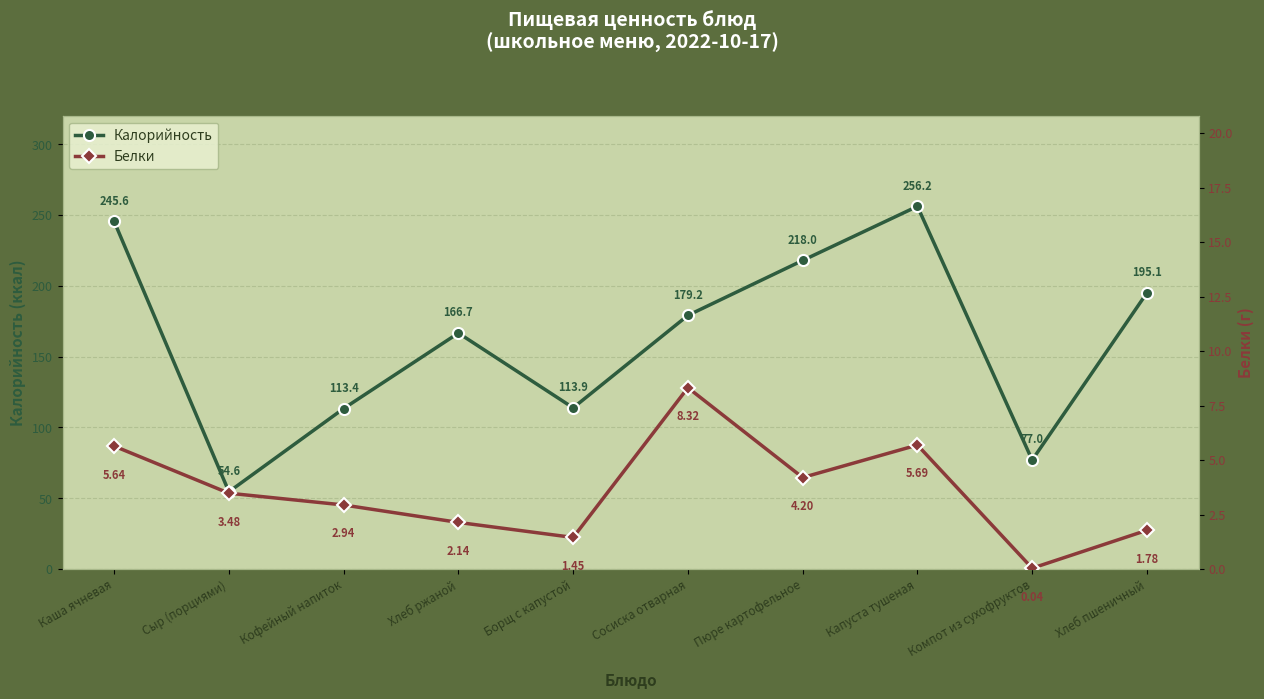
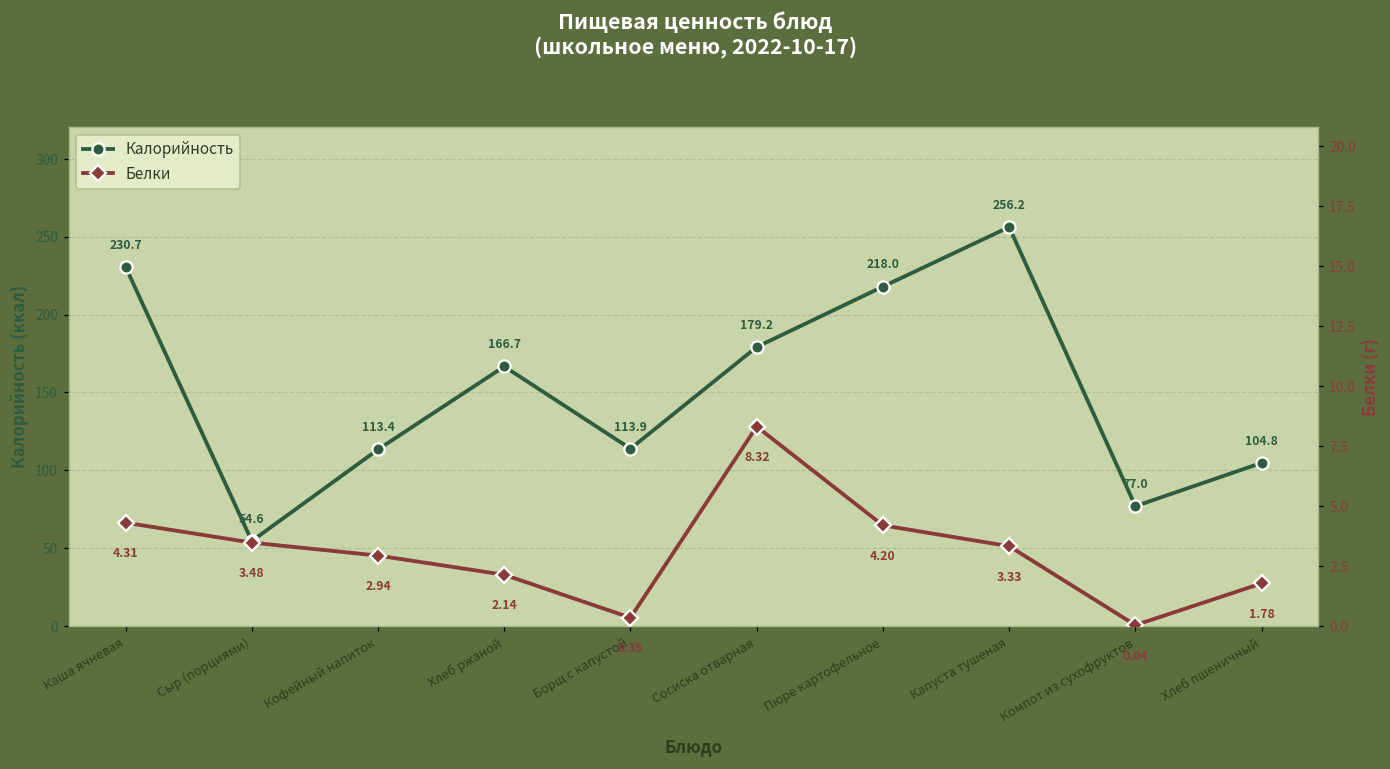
Калорийность, Каша ячневая: 245.6 -> 230.7
Калорийность, Хлеб пшеничный: 195.1 -> 104.8
Белки, Каша ячневая: 5.64 -> 4.31
Белки, Борщ с капустой: 1.45 -> 0.35
Белки, Капуста тушеная: 5.69 -> 3.33
